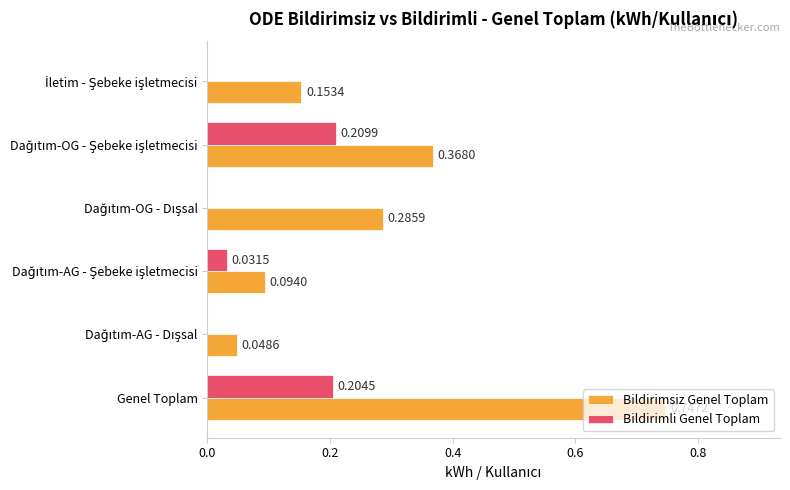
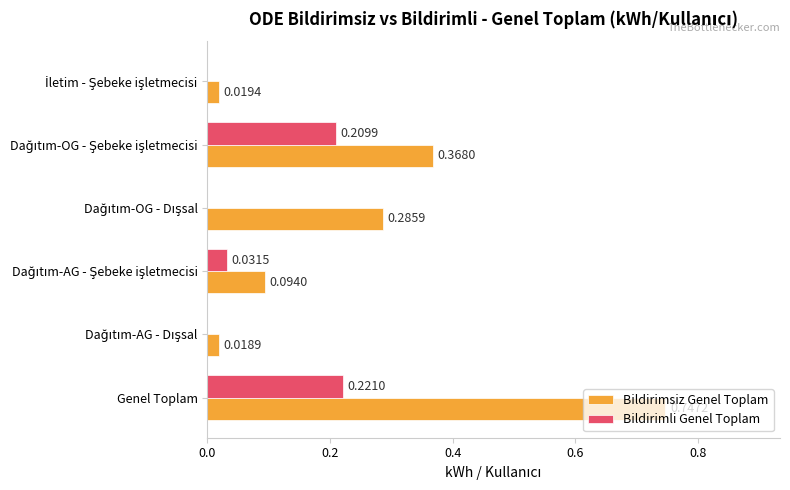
Bildirimsiz Genel Toplam, İletim - Şebeke işletmecisi: 0.1534 -> 0.0194
Bildirimsiz Genel Toplam, Dağıtım-AG - Dışsal: 0.0486 -> 0.0189
Bildirimli Genel Toplam, Genel Toplam: 0.2045 -> 0.2210
